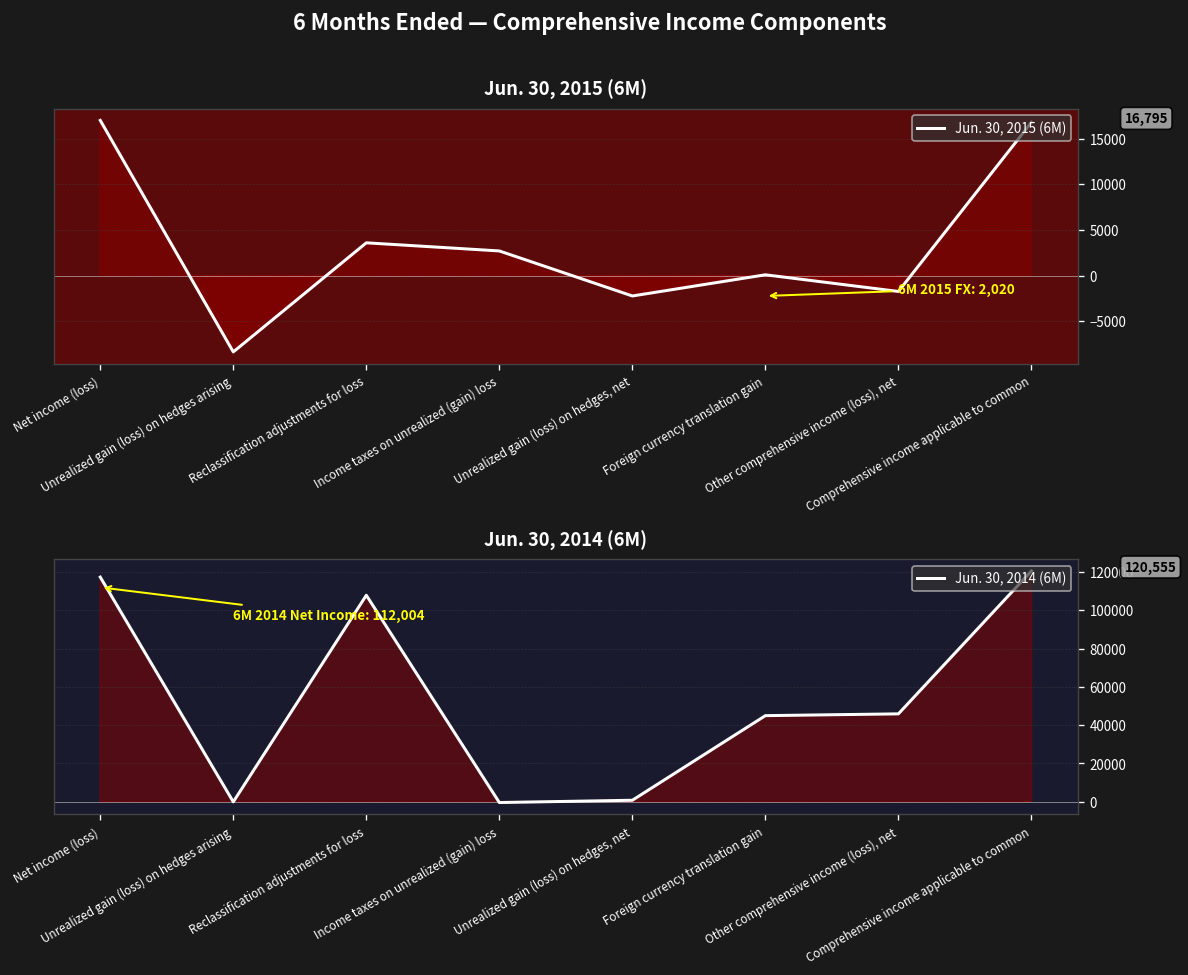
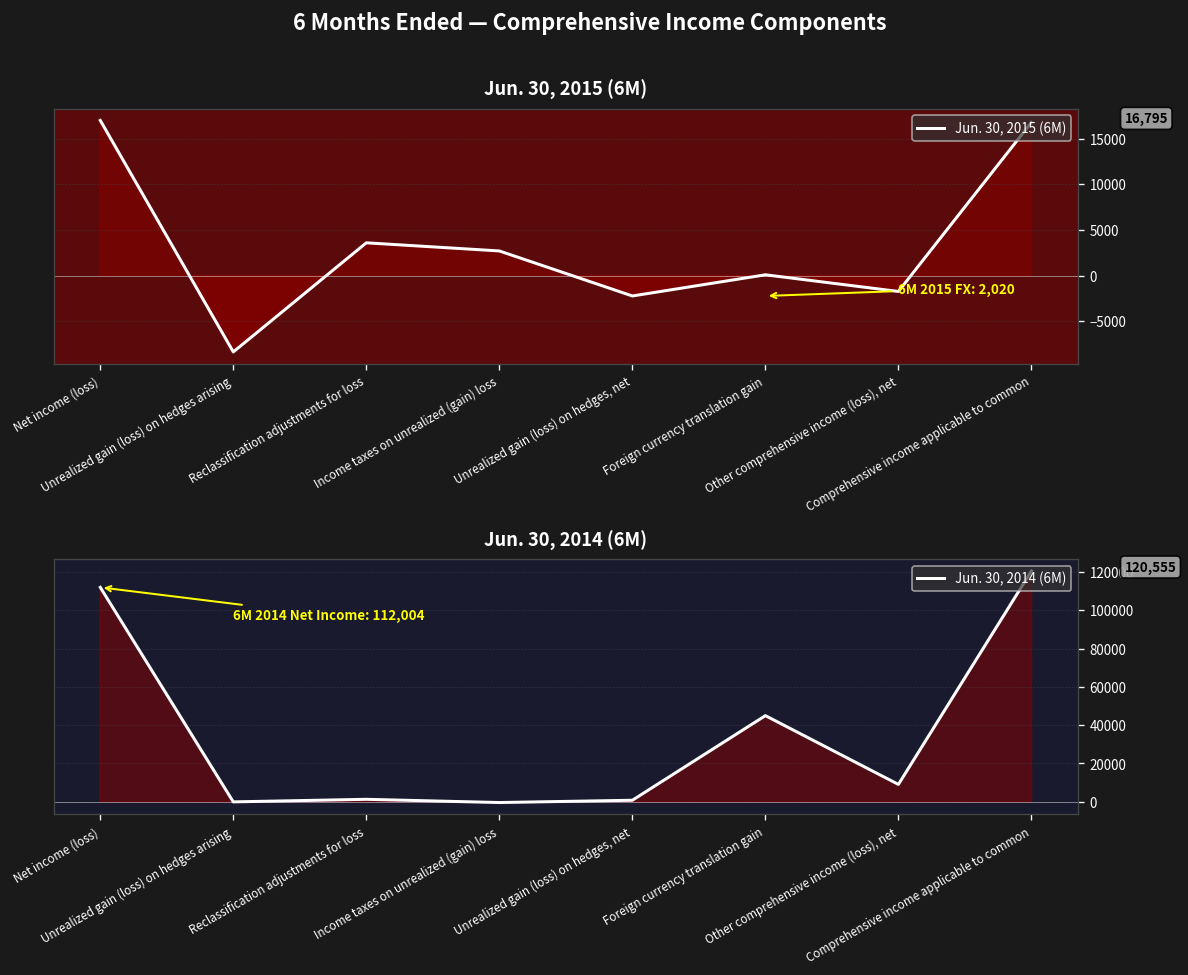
Jun. 30, 2014 (6M), Net income (loss): 117000 -> 112000
Jun. 30, 2014 (6M), Reclassification adjustments for loss: 108000 -> 1000
Jun. 30, 2014 (6M), Other comprehensive income (loss), net: 46000 -> 9000
